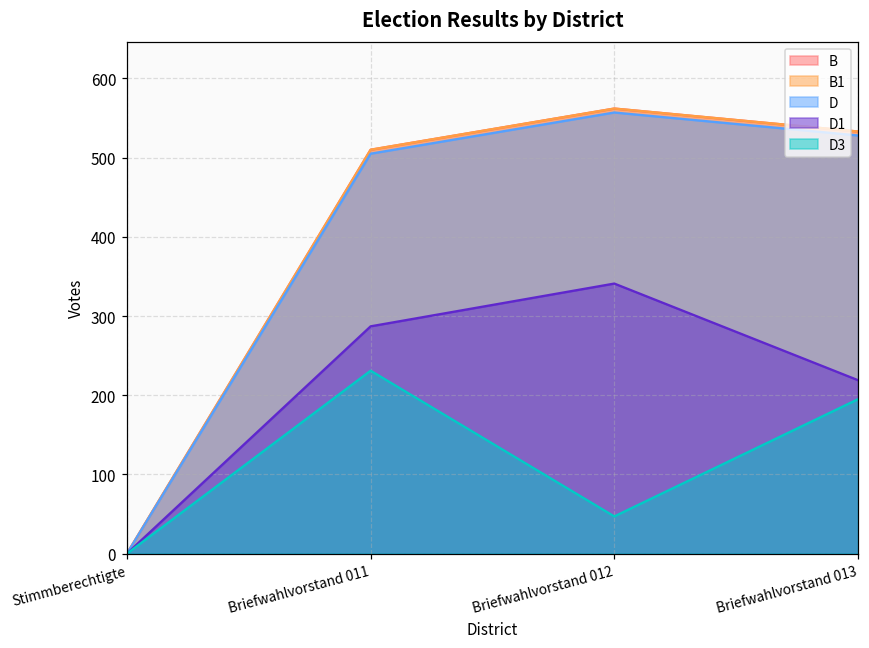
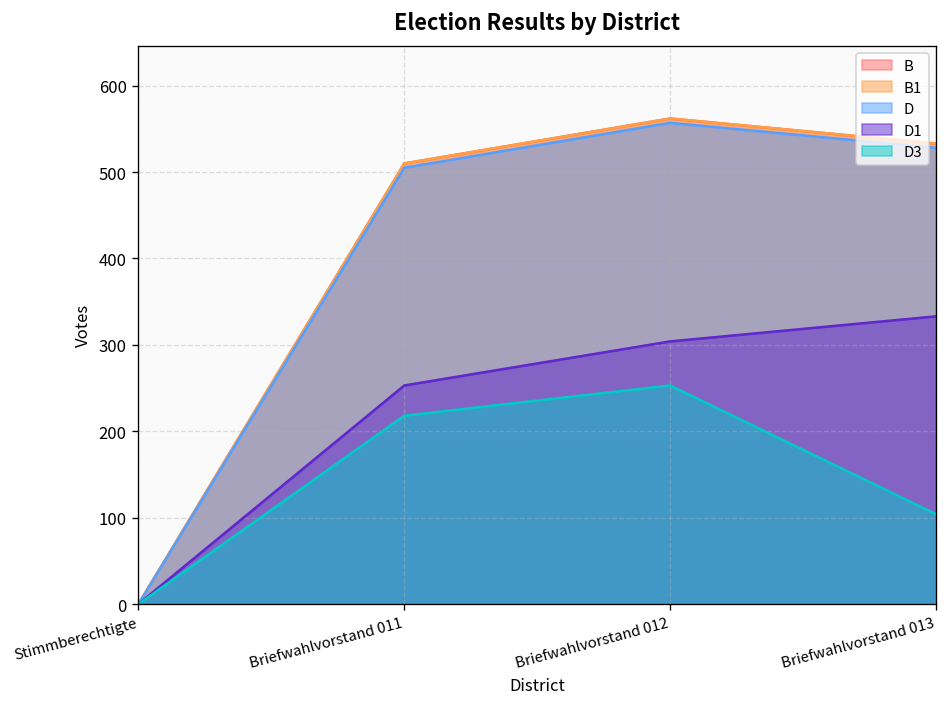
D1, Briefwahlvorstand 011: 290 -> 250
D3, Briefwahlvorstand 011: 230 -> 220
D1, Briefwahlvorstand 012: 340 -> 300
D3, Briefwahlvorstand 012: 50 -> 250
D1, Briefwahlvorstand 013: 220 -> 330
D3, Briefwahlvorstand 013: 200 -> 100
